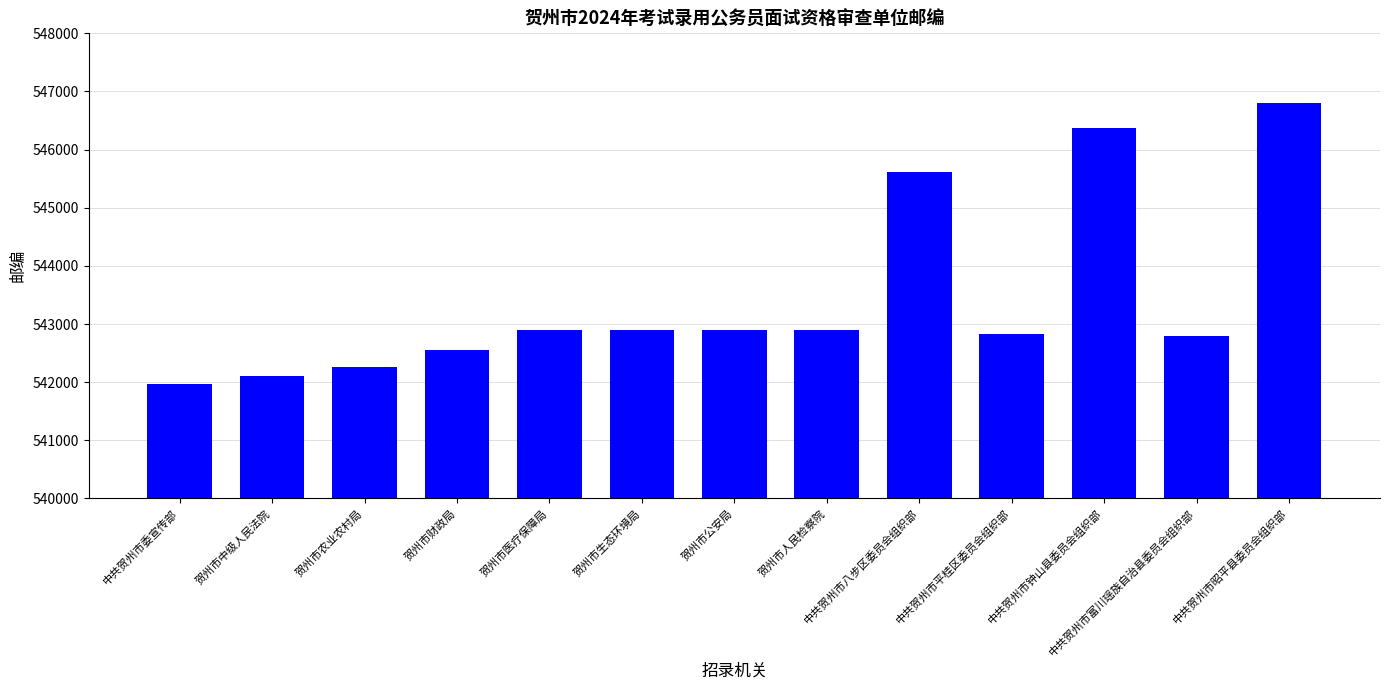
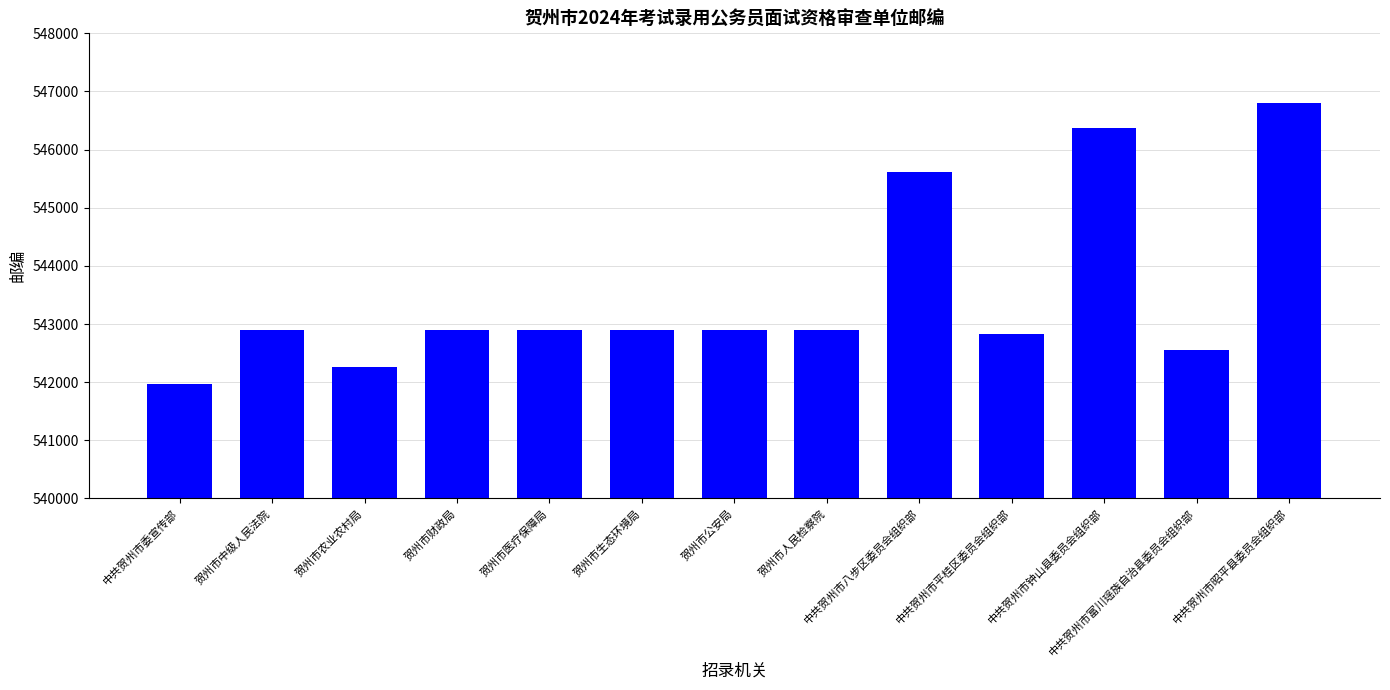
贺州市中级人民法院: 542100 -> 542900
贺州市财政局: 542600 -> 542900
中共贺州市富川瑶族自治县委员会组织部: 542800 -> 542500
